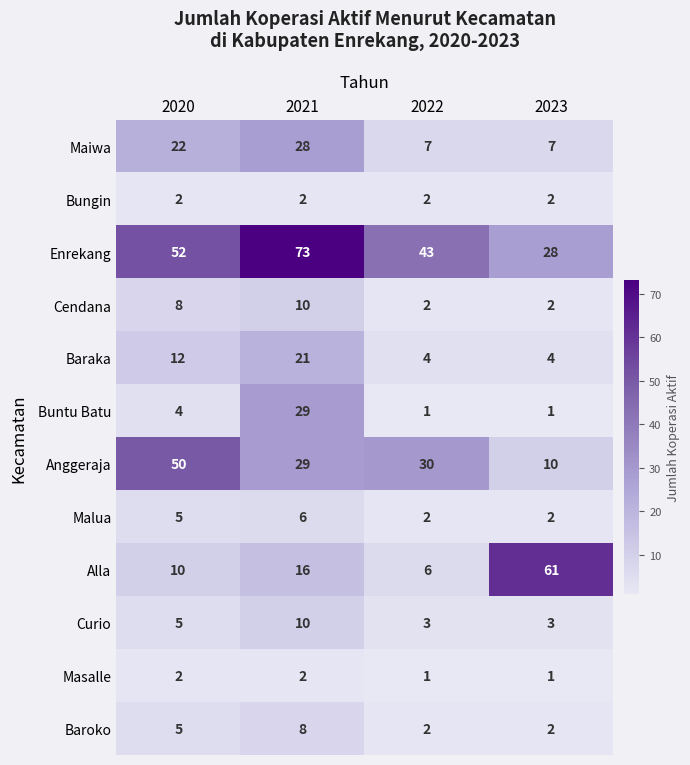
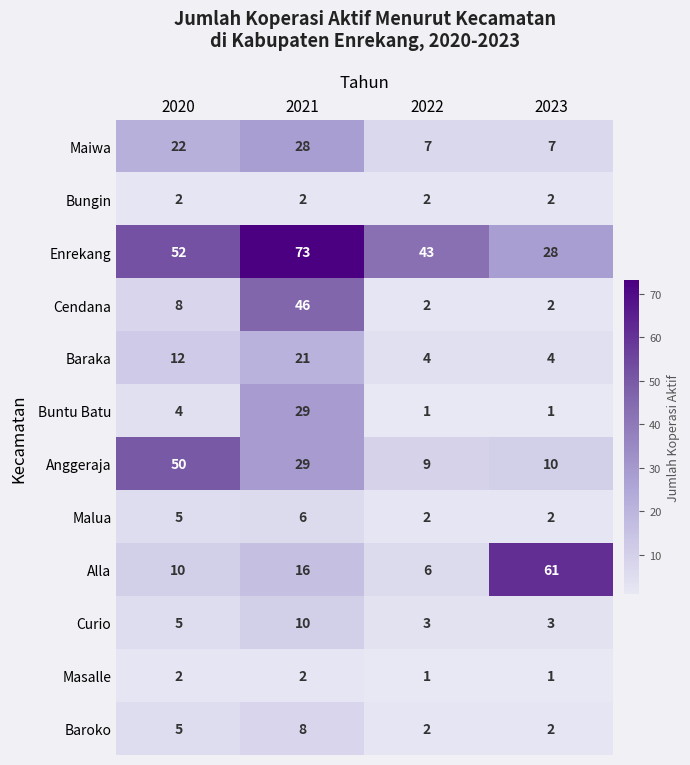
Cendana, 2021: 10 -> 46
Anggeraja, 2022: 30 -> 9
